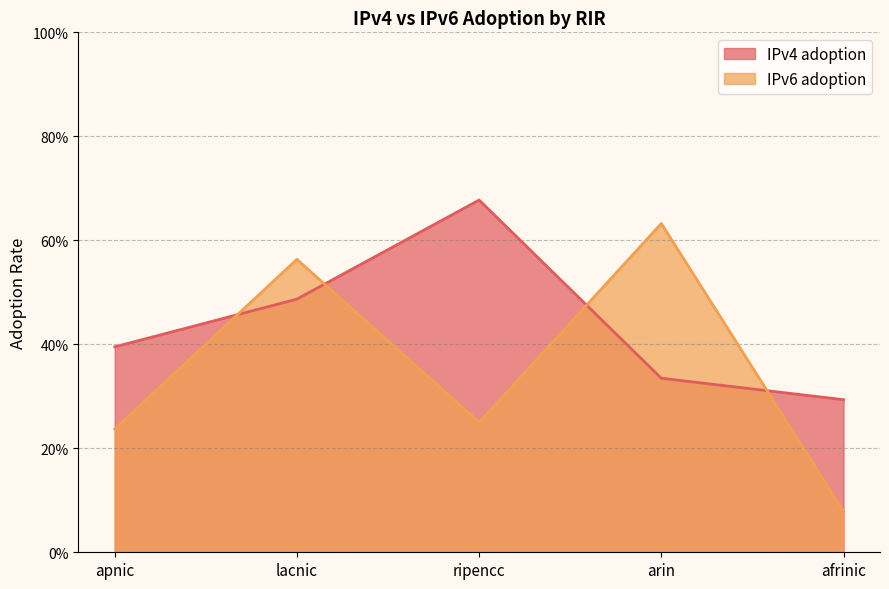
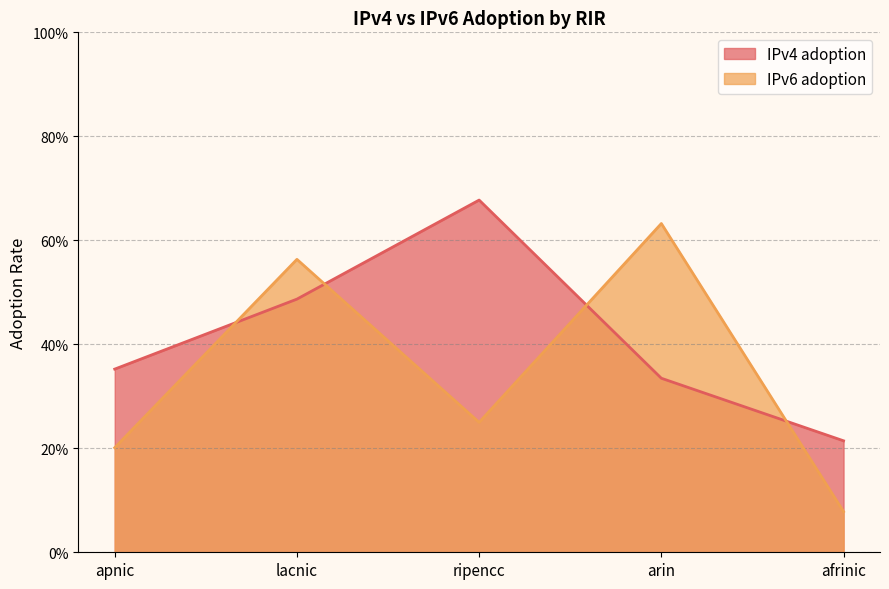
IPv4 adoption, apnic: 40% -> 35%
IPv6 adoption, apnic: 24% -> 20%
IPv4 adoption, afrinic: 29% -> 21%
